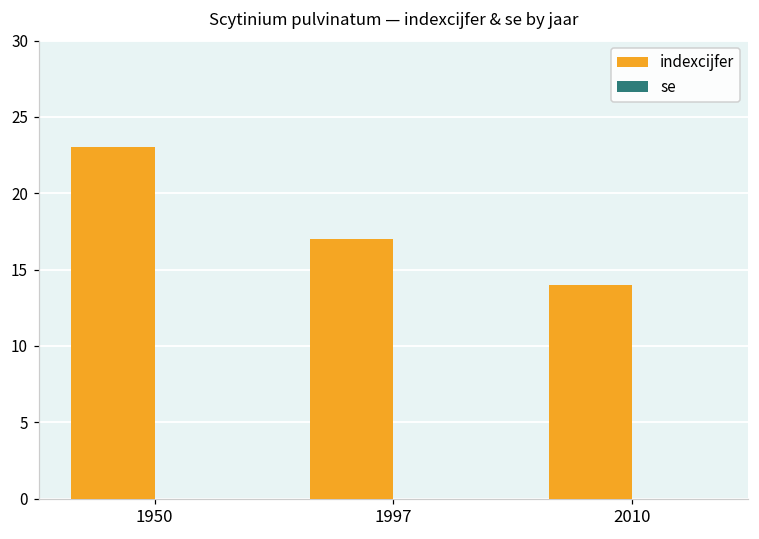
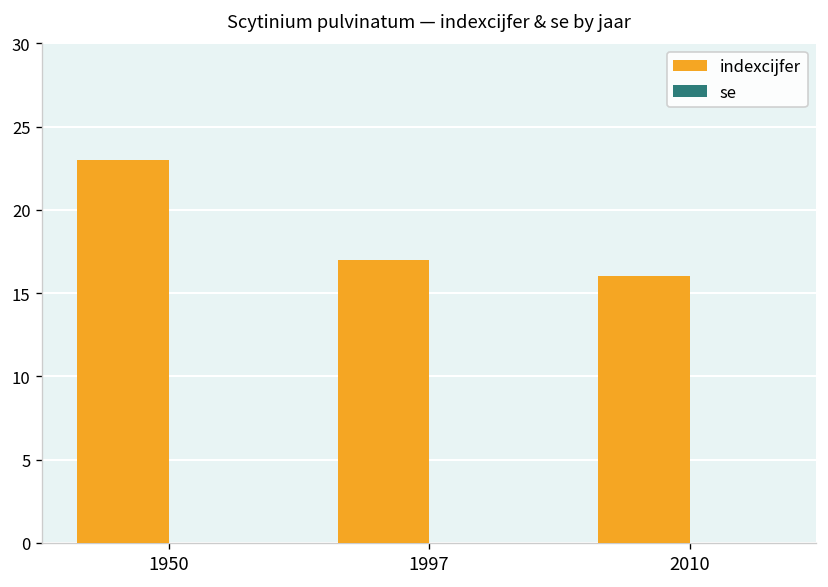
indexcijfer, 2010: 14 -> 16
